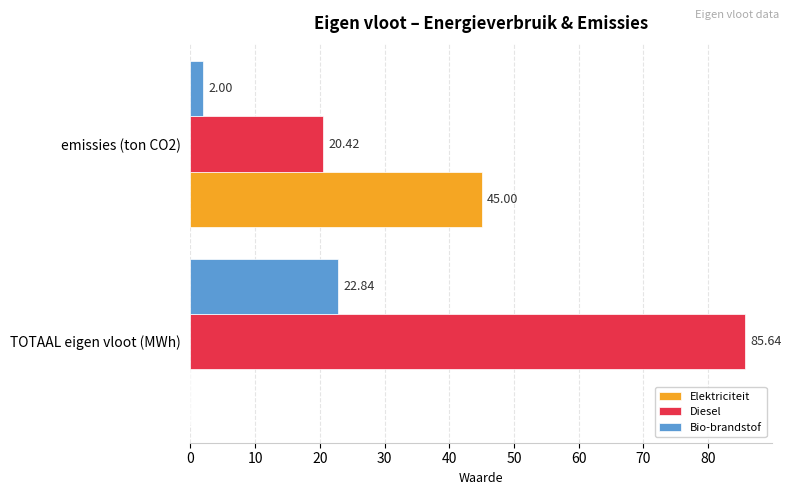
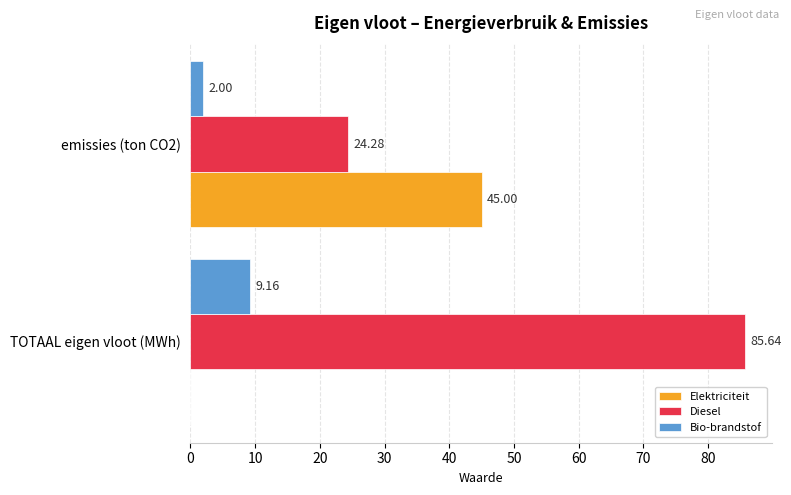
Diesel, emissies (ton CO2): 20.42 -> 24.28
Bio-brandstof, TOTAAL eigen vloot (MWh): 22.84 -> 9.16
